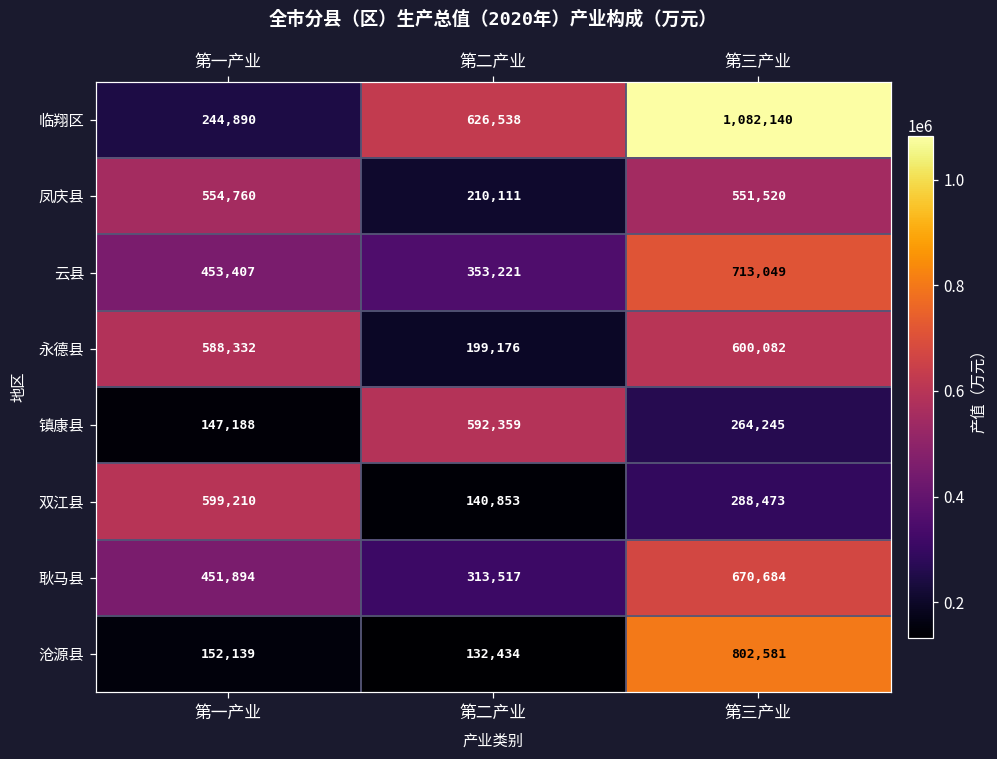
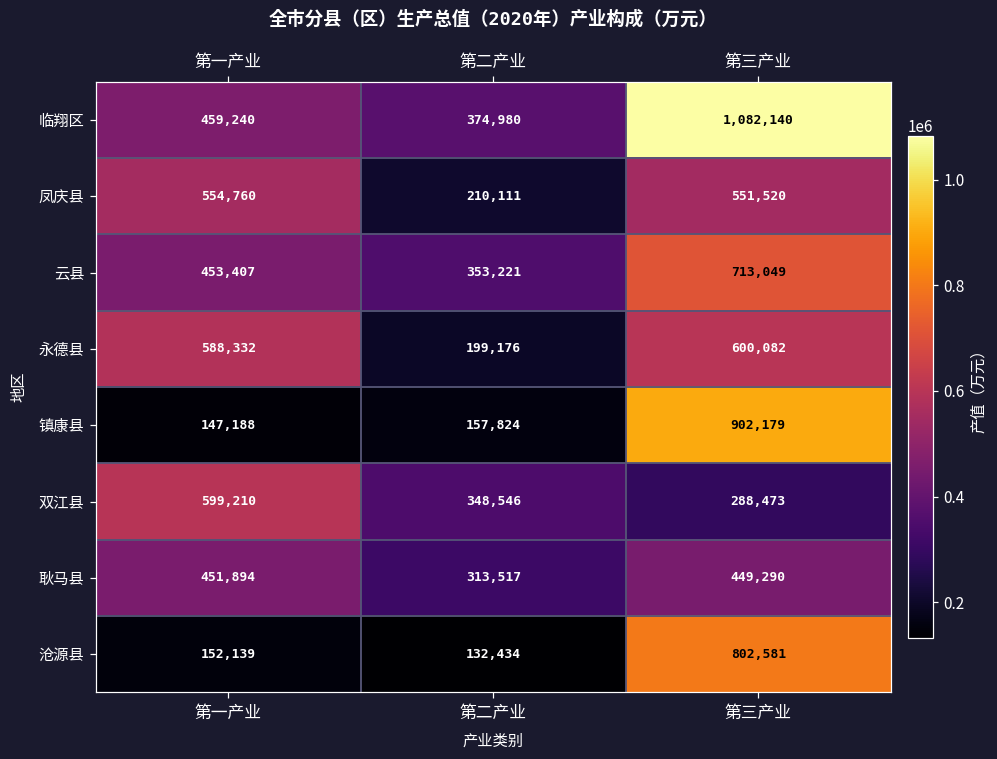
临翔区, 第一产业: 244,890 -> 459,240
临翔区, 第二产业: 626,538 -> 374,980
镇康县, 第二产业: 592,359 -> 157,824
镇康县, 第三产业: 264,245 -> 902,179
双江县, 第二产业: 140,853 -> 348,546
耿马县, 第三产业: 670,684 -> 449,290
